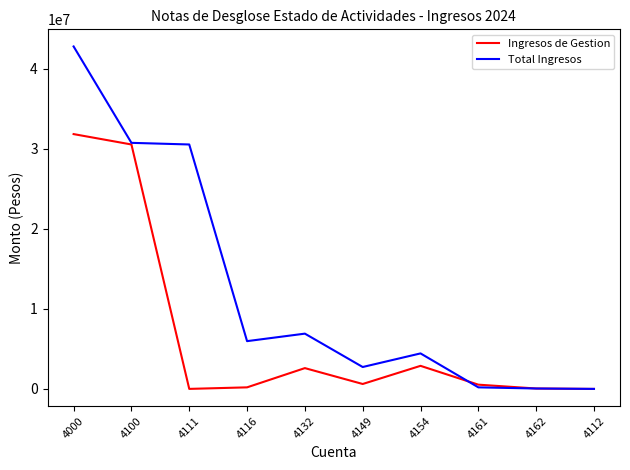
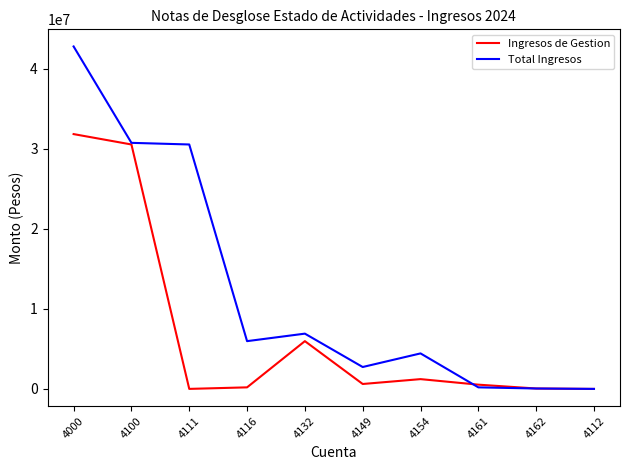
Ingresos de Gestion, 4132: 3000000 -> 6000000
Ingresos de Gestion, 4154: 3000000 -> 1000000
